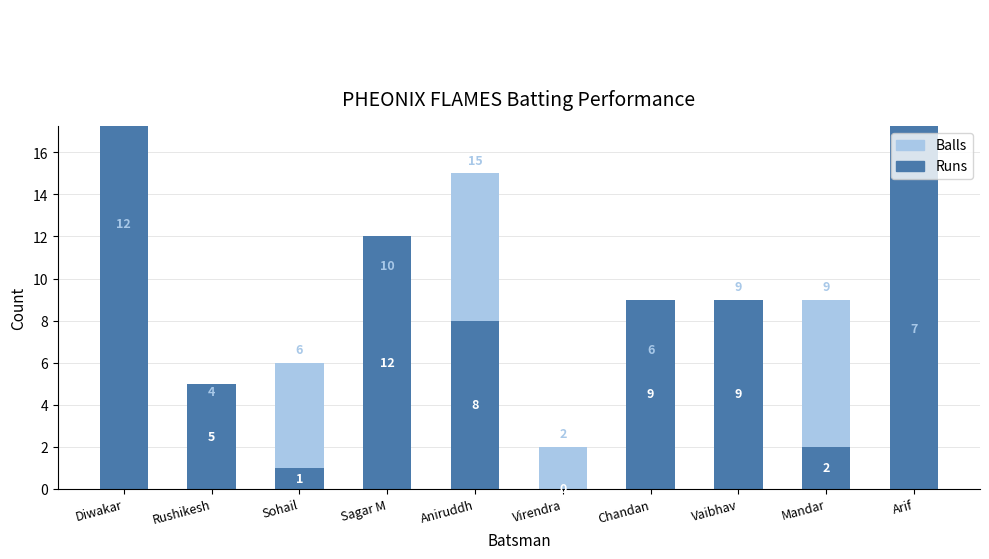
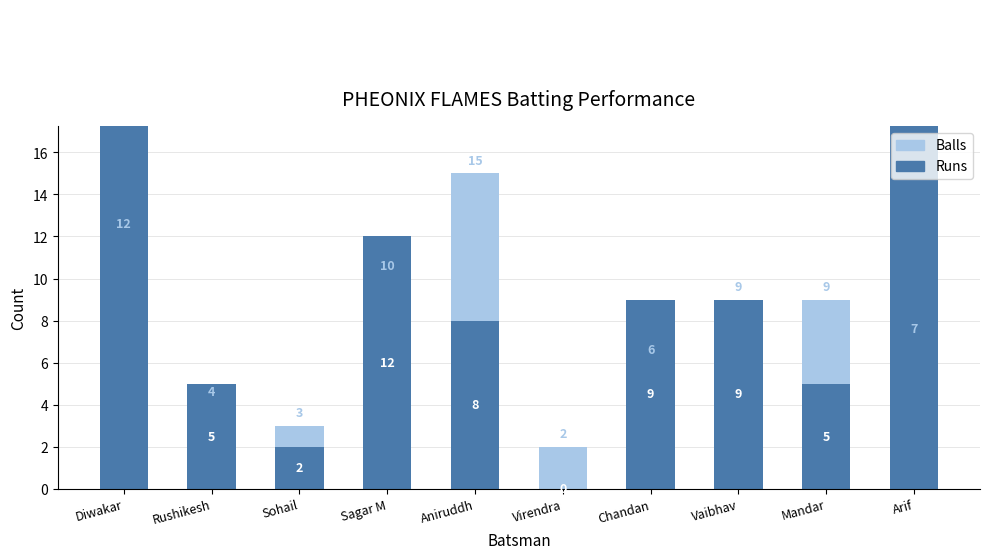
Balls, Sohail: 6 -> 3
Runs, Sohail: 1 -> 2
Runs, Mandar: 2 -> 5
